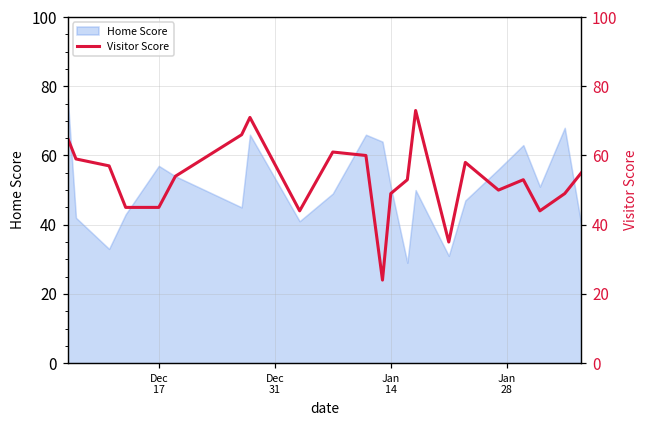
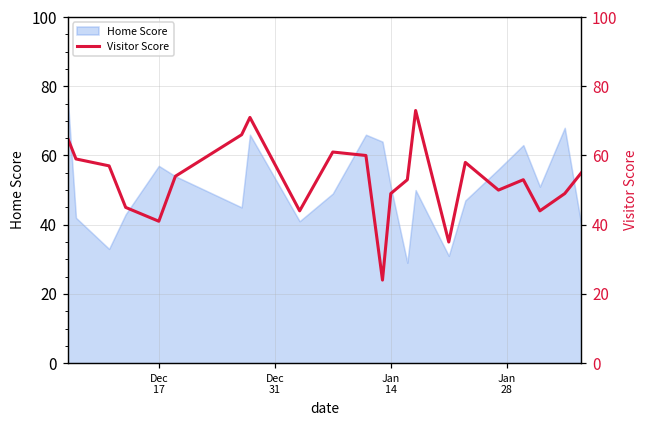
Visitor Score, Dec 17: 45 -> 41
